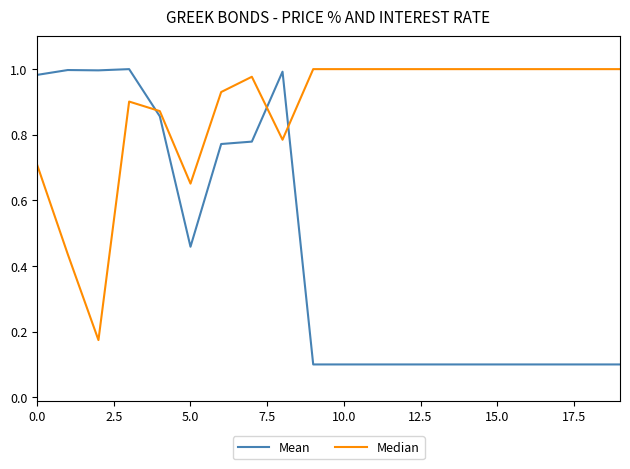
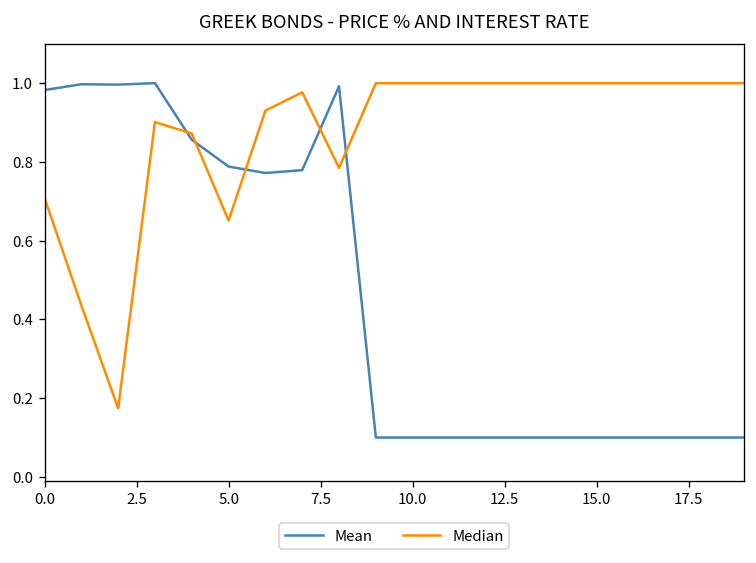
Mean, 5.0: 0.46 -> 0.79
